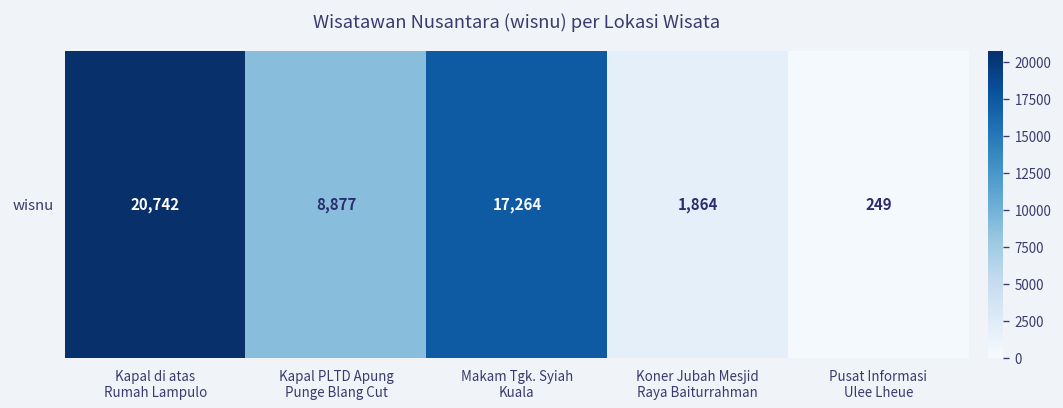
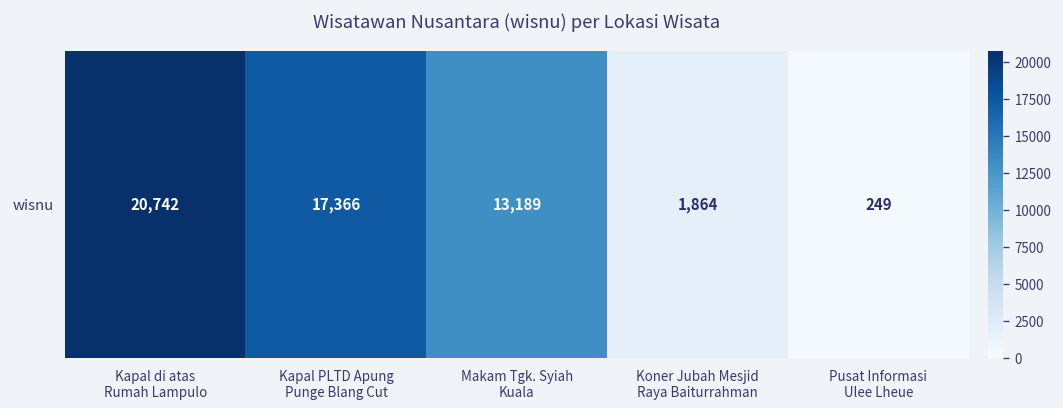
wisnu, Kapal PLTD Apung Punge Blang Cut: 8,877 -> 17,366
wisnu, Makam Tgk. Syiah Kuala: 17,264 -> 13,189
